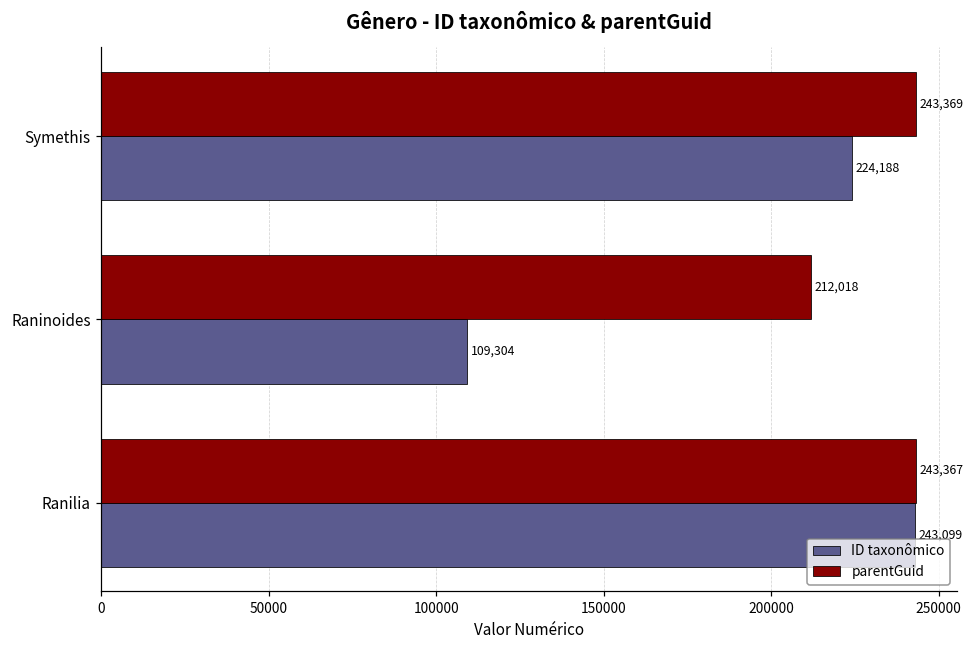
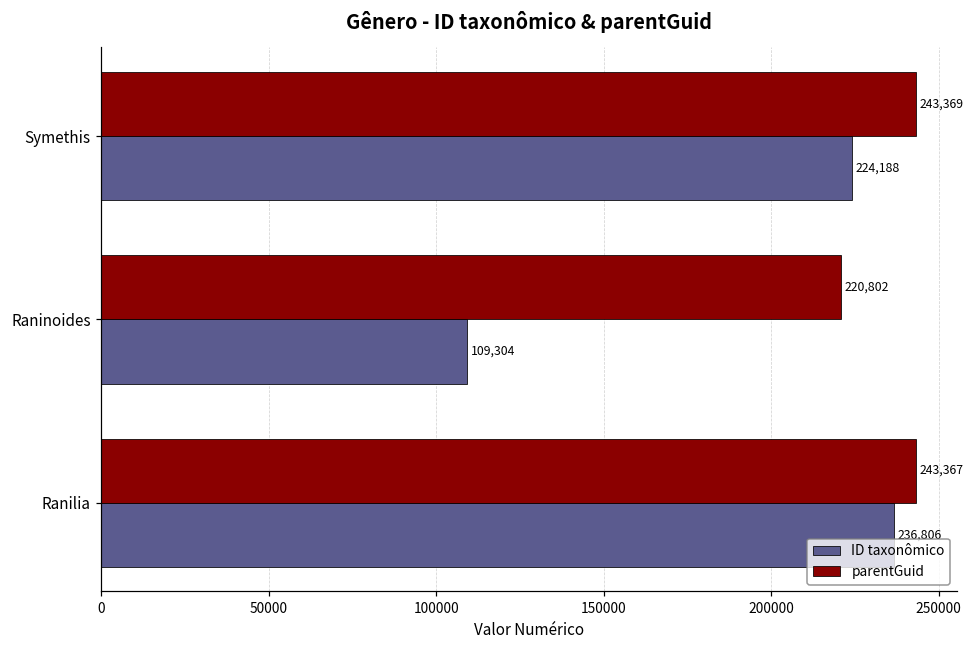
parentGuid, Raninoides: 212,018 -> 220,802
ID taxonômico, Ranilia: 243000 -> 237000
